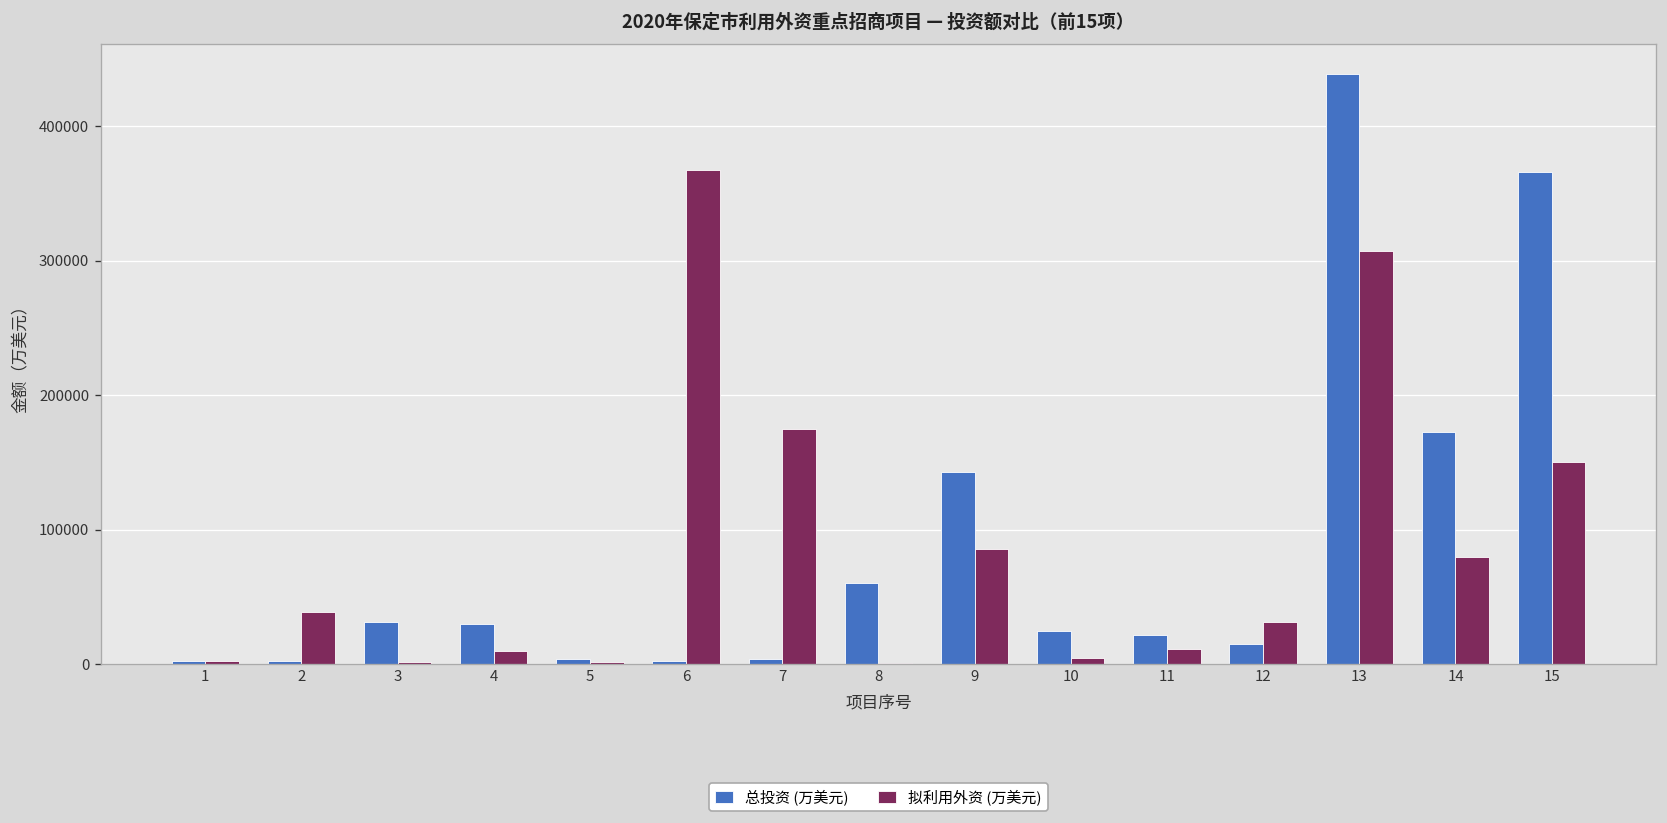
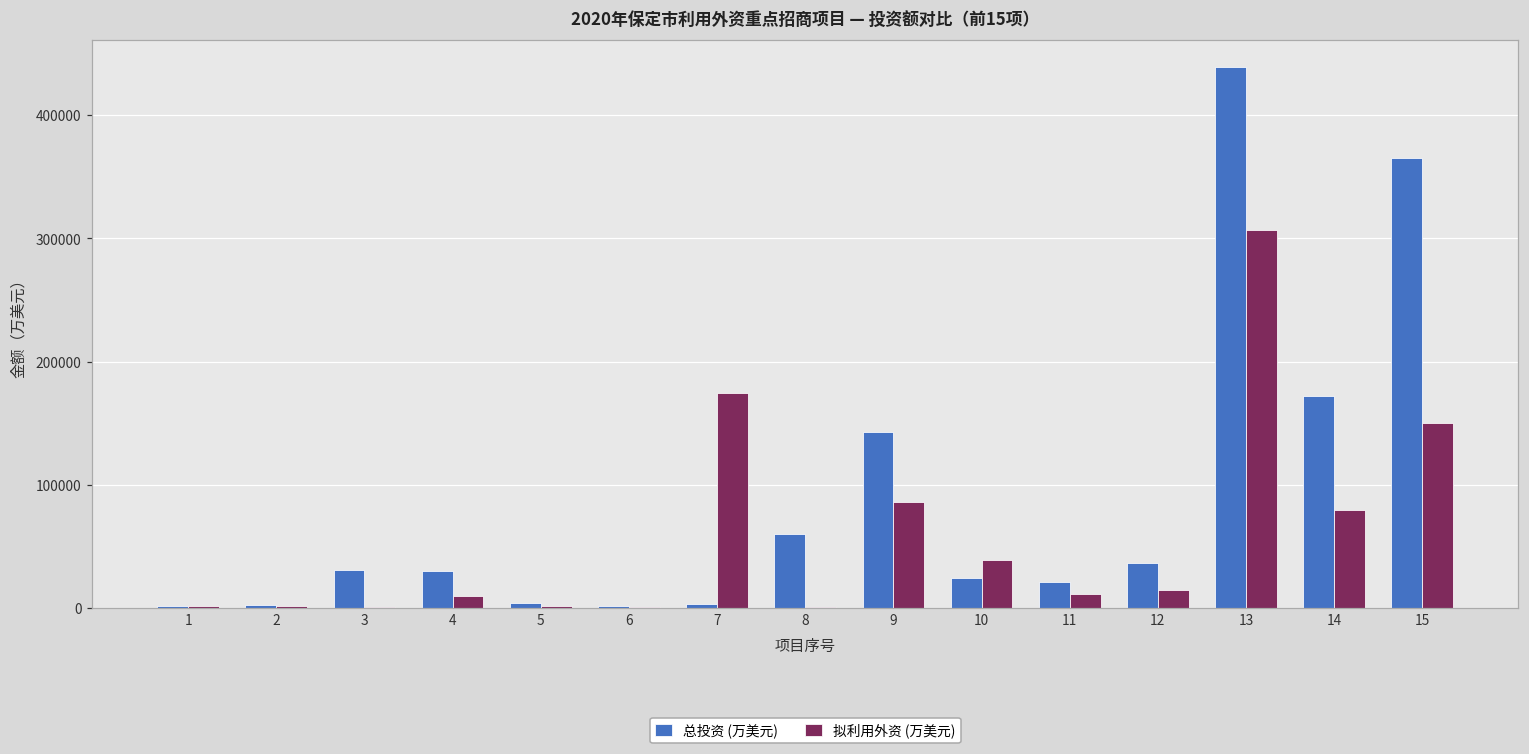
拟利用外资 (万美元), 2: 39000 -> 2000
拟利用外资 (万美元), 6: 367000 -> 2000
拟利用外资 (万美元), 10: 5000 -> 40000
总投资 (万美元), 12: 15000 -> 37000
拟利用外资 (万美元), 12: 32000 -> 15000
